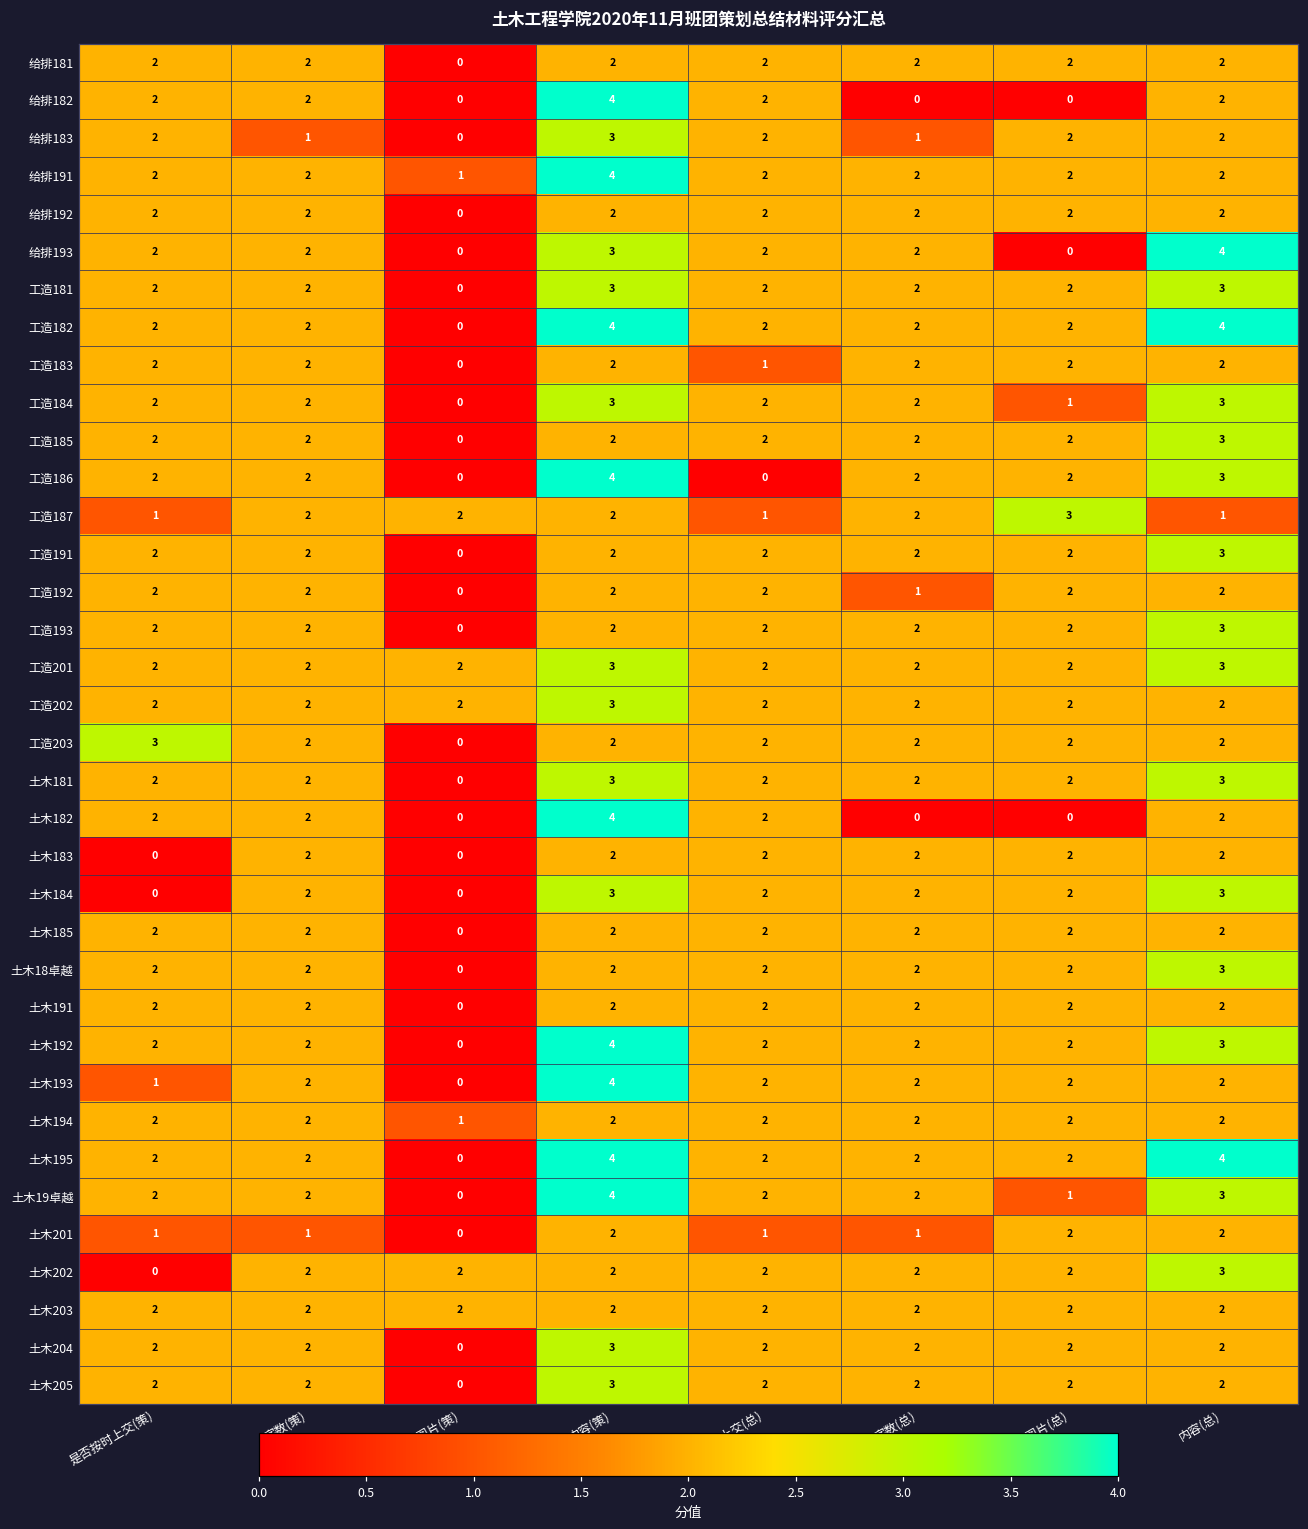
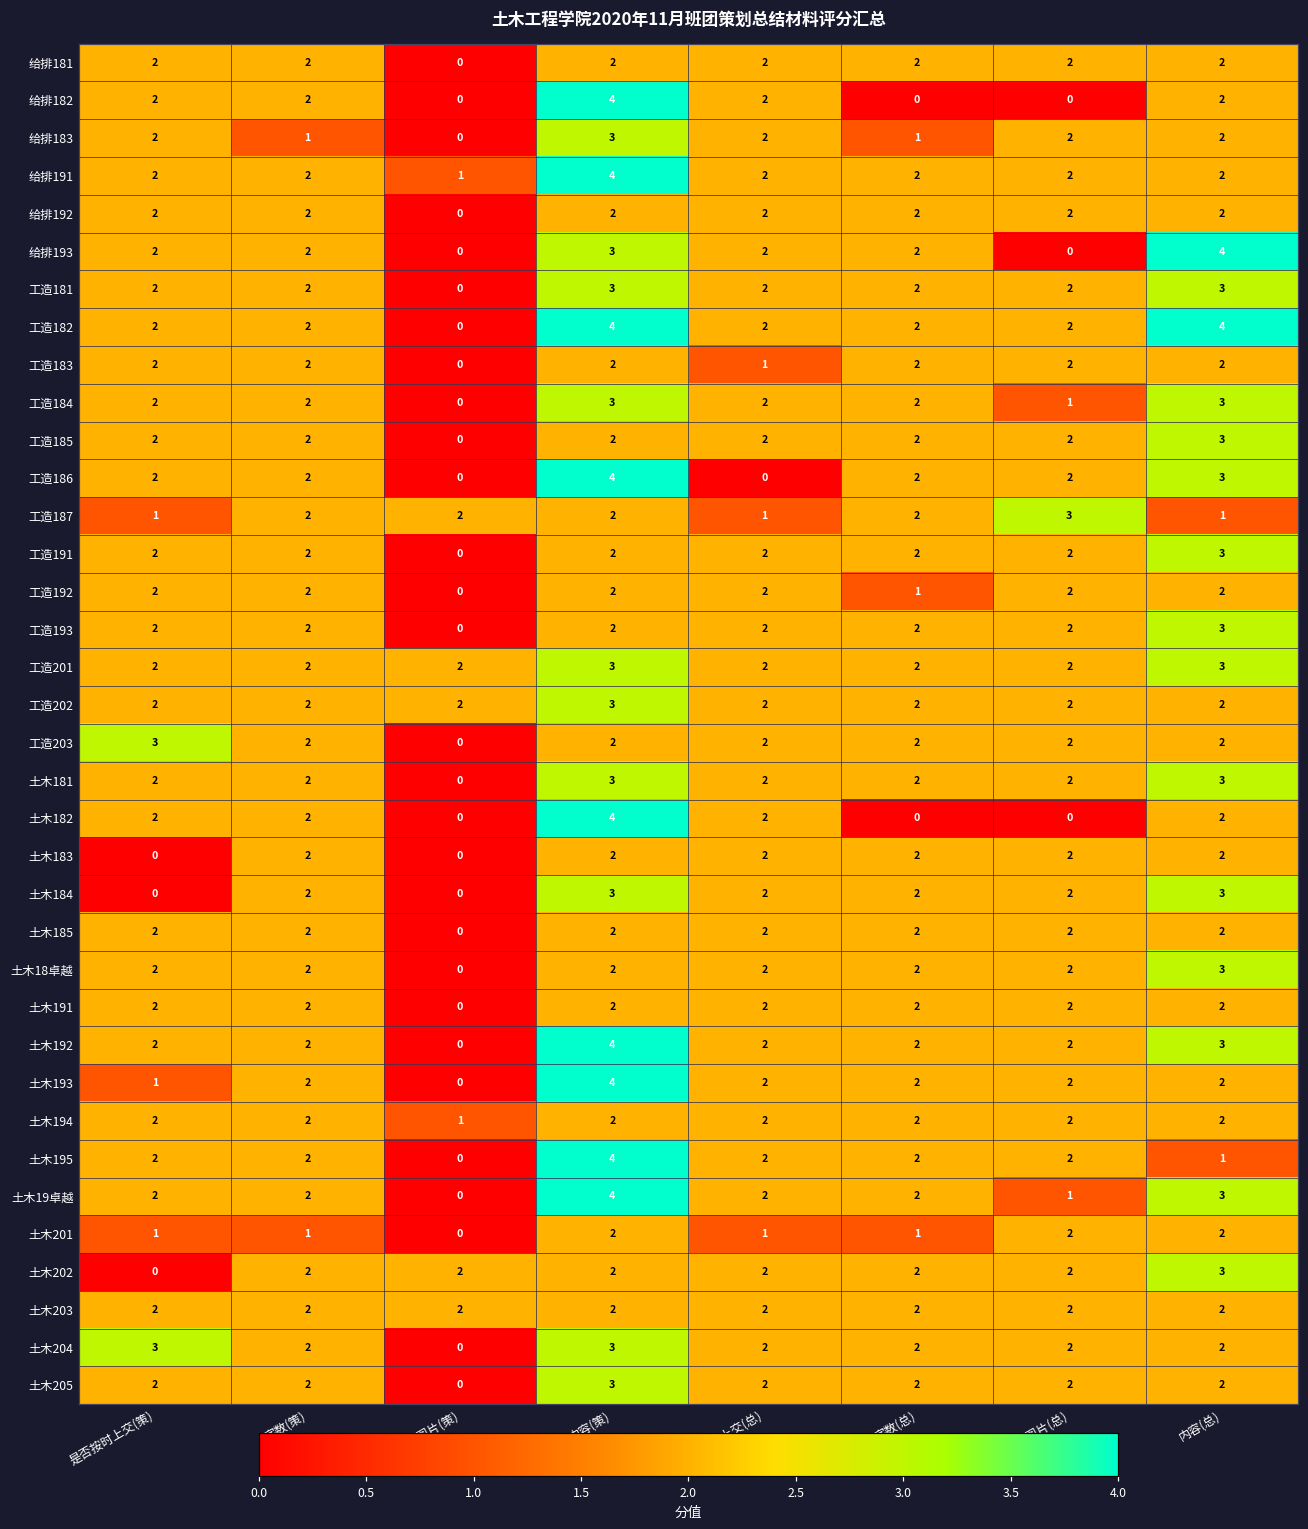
土木195, 内容(总): 4 -> 1
土木204, 是否按时上交(策): 2 -> 3
